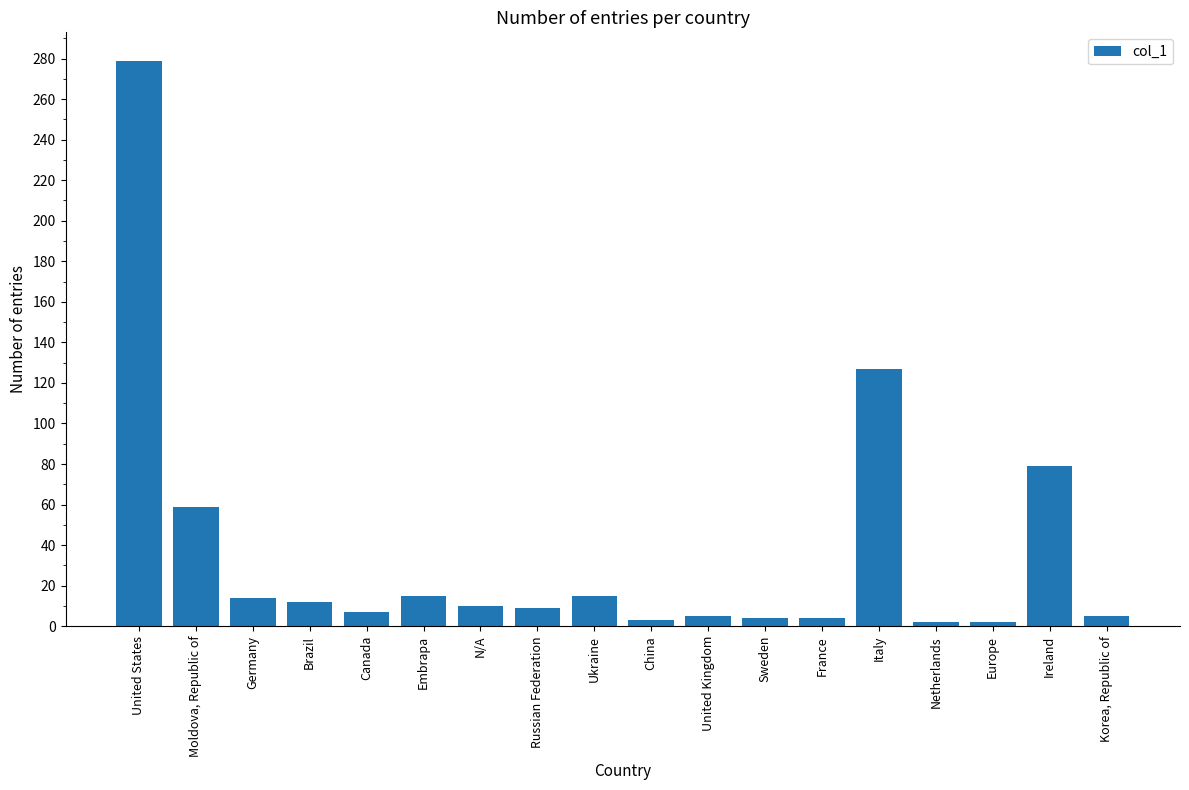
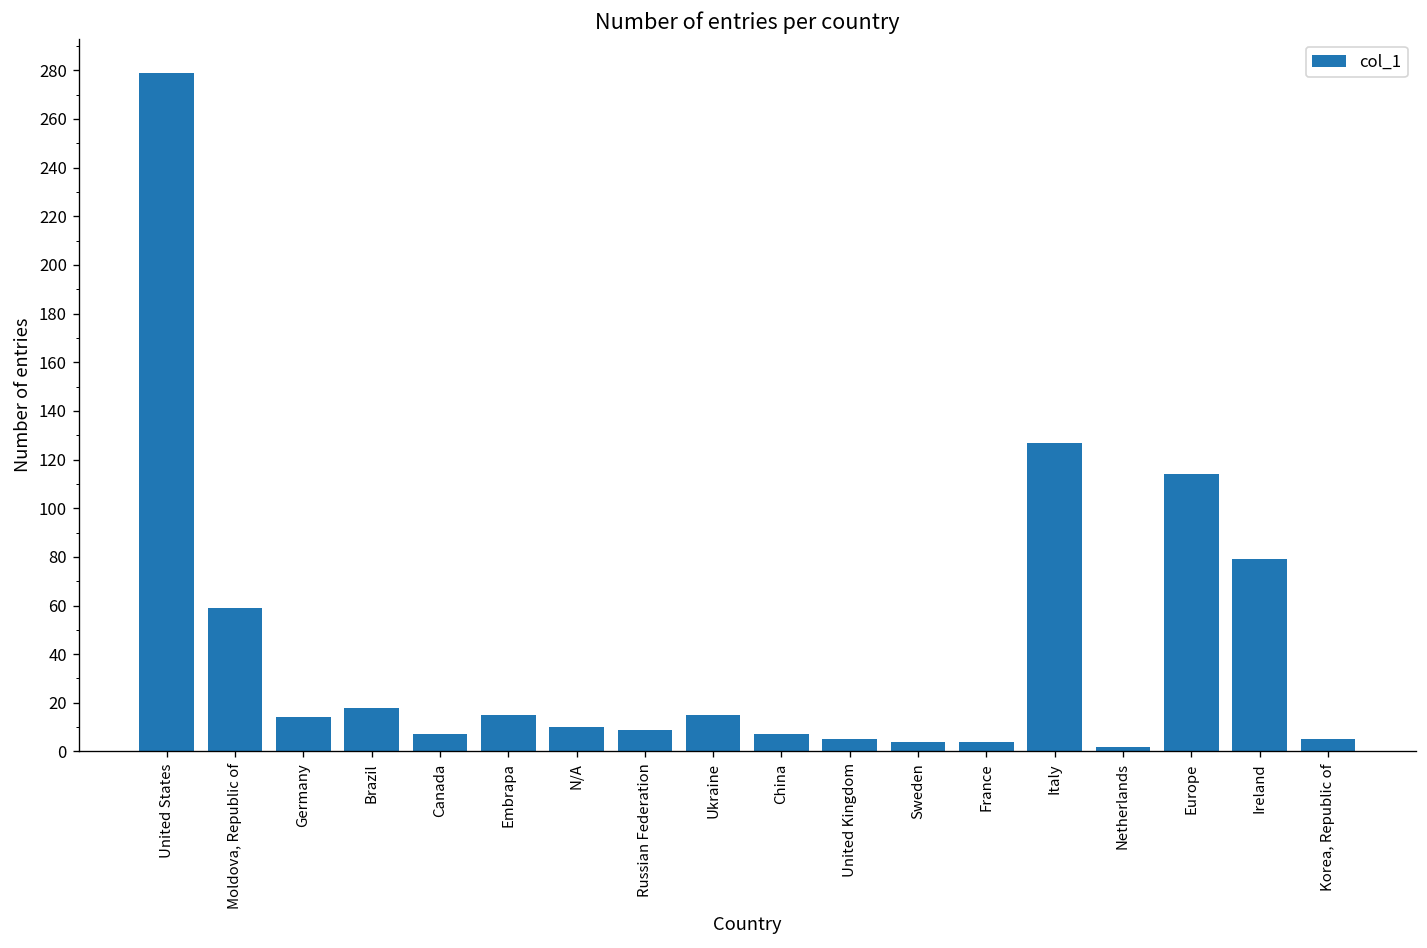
Brazil: 12 -> 18
China: 3 -> 7
Europe: 2 -> 114
